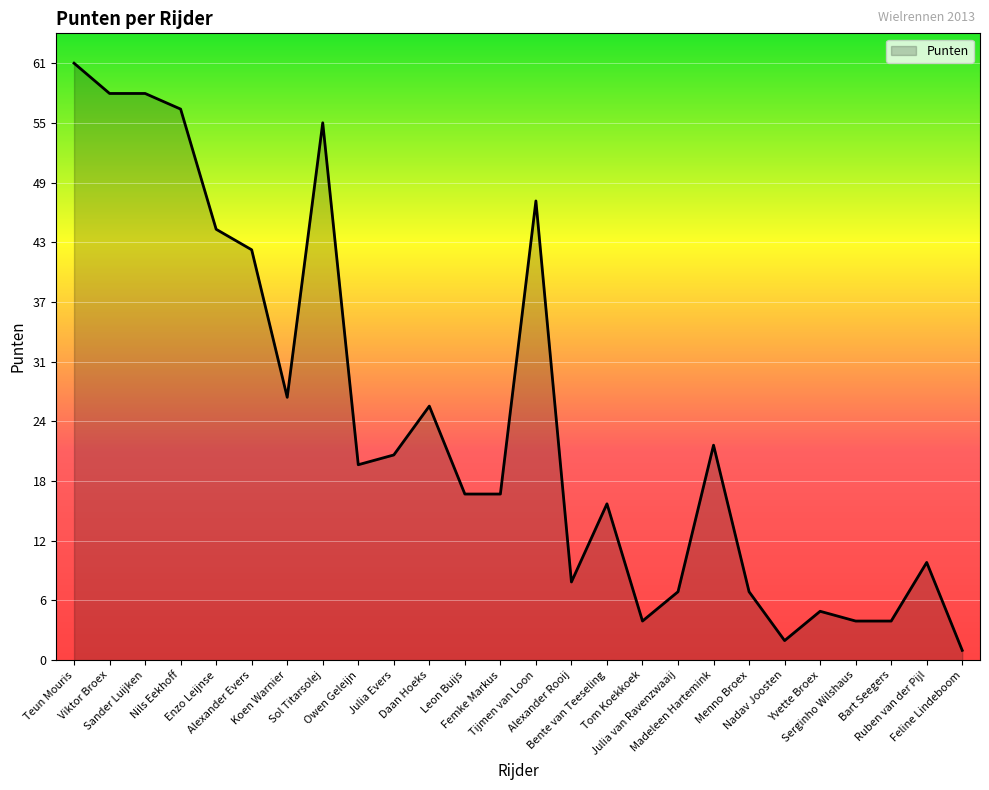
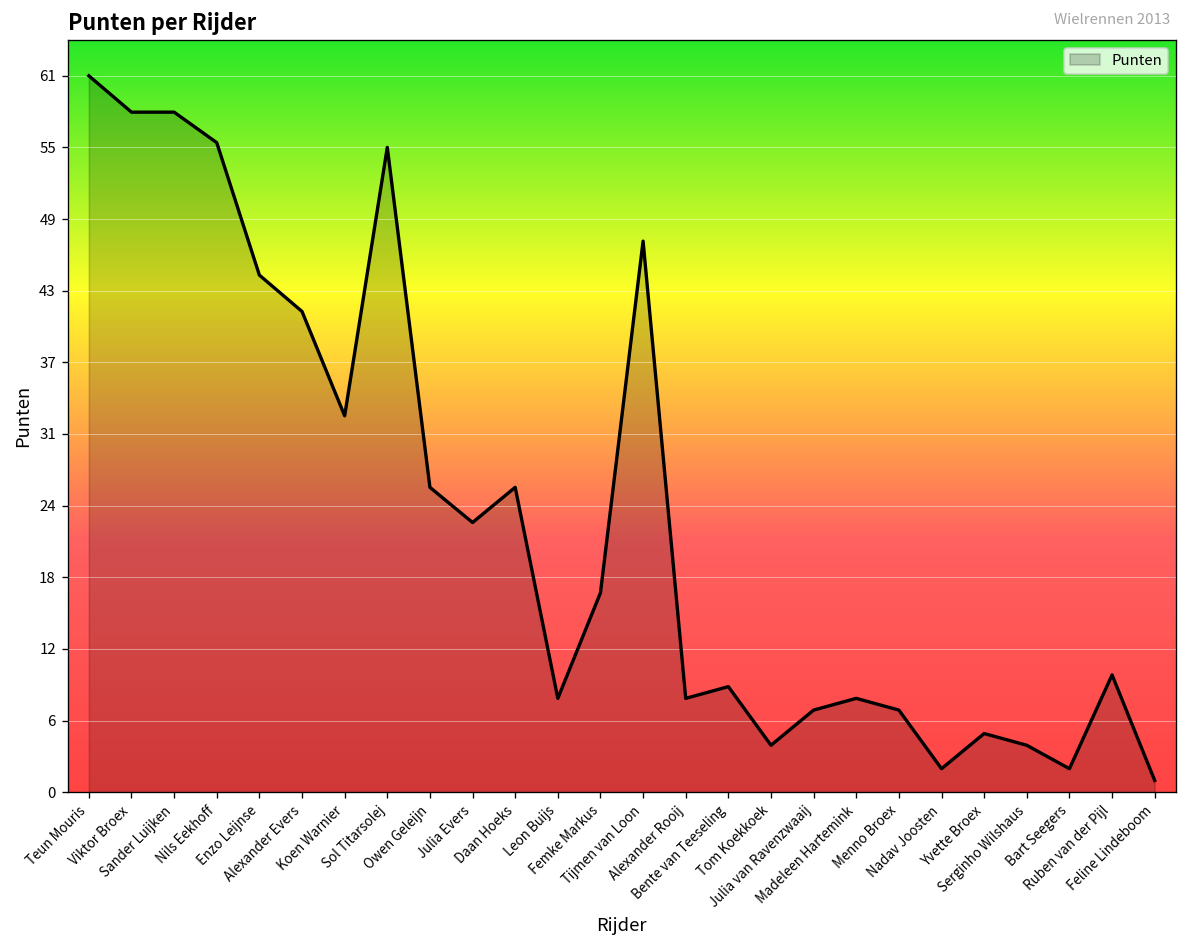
Nils Eekhoff: 56 -> 55
Alexander Evers: 42 -> 41
Koen Warnier: 27 -> 32
Owen Geleijn: 20 -> 26
Julia Evers: 21 -> 23
Leon Buijs: 17 -> 8
Bente van Teeseling: 16 -> 9
Madeleen Hartemink: 22 -> 8
Bart Seegers: 4 -> 2
